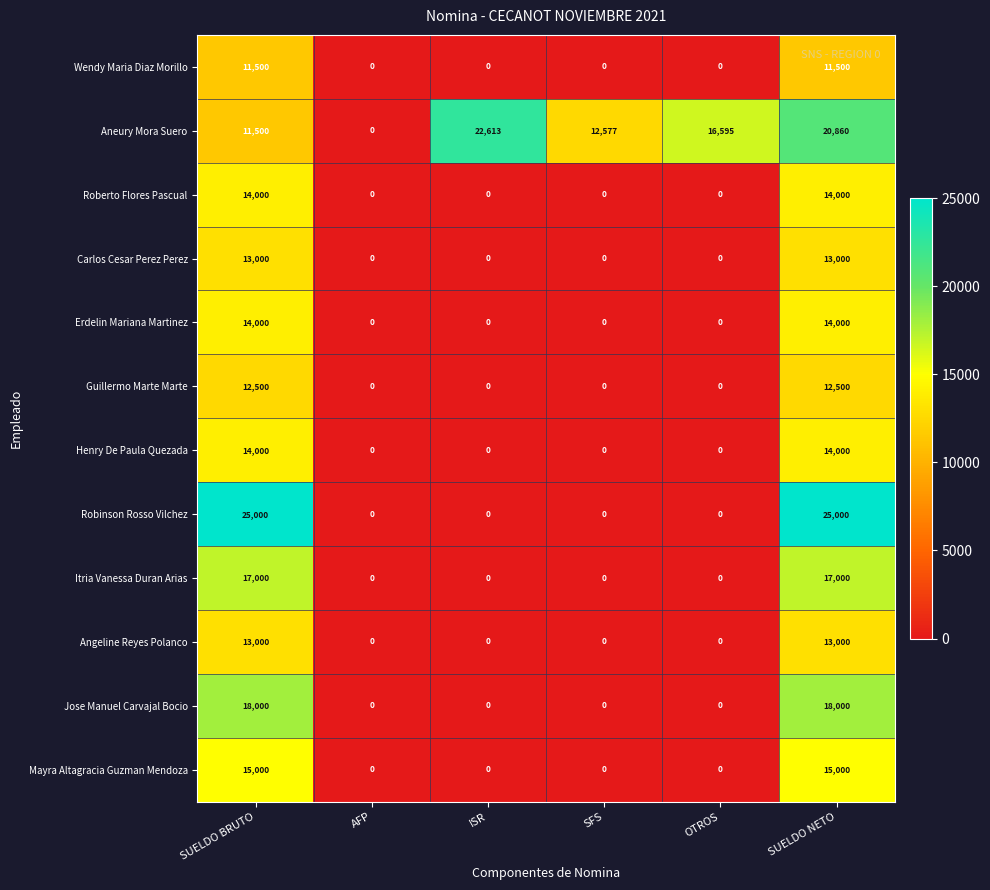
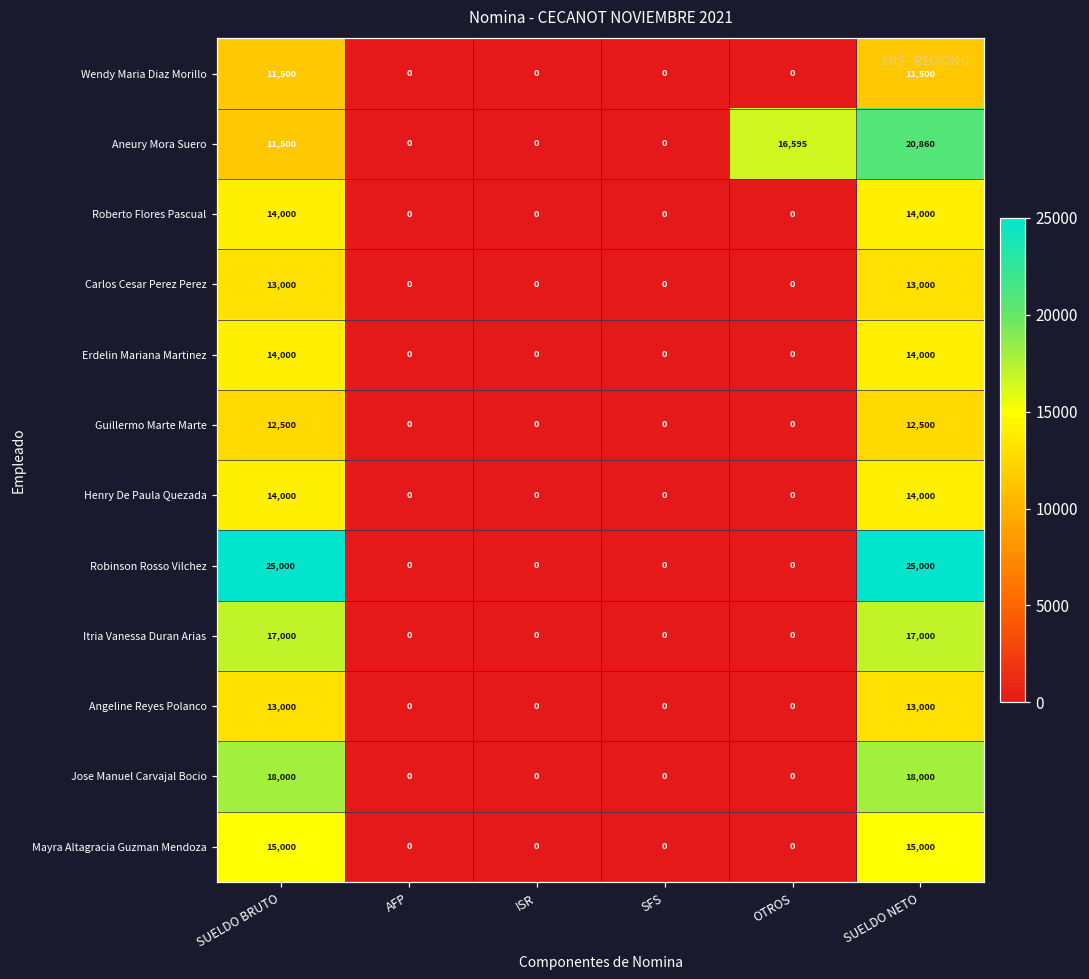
Aneury Mora Suero, ISR: 22,613 -> 0
Aneury Mora Suero, SFS: 12,577 -> 0
